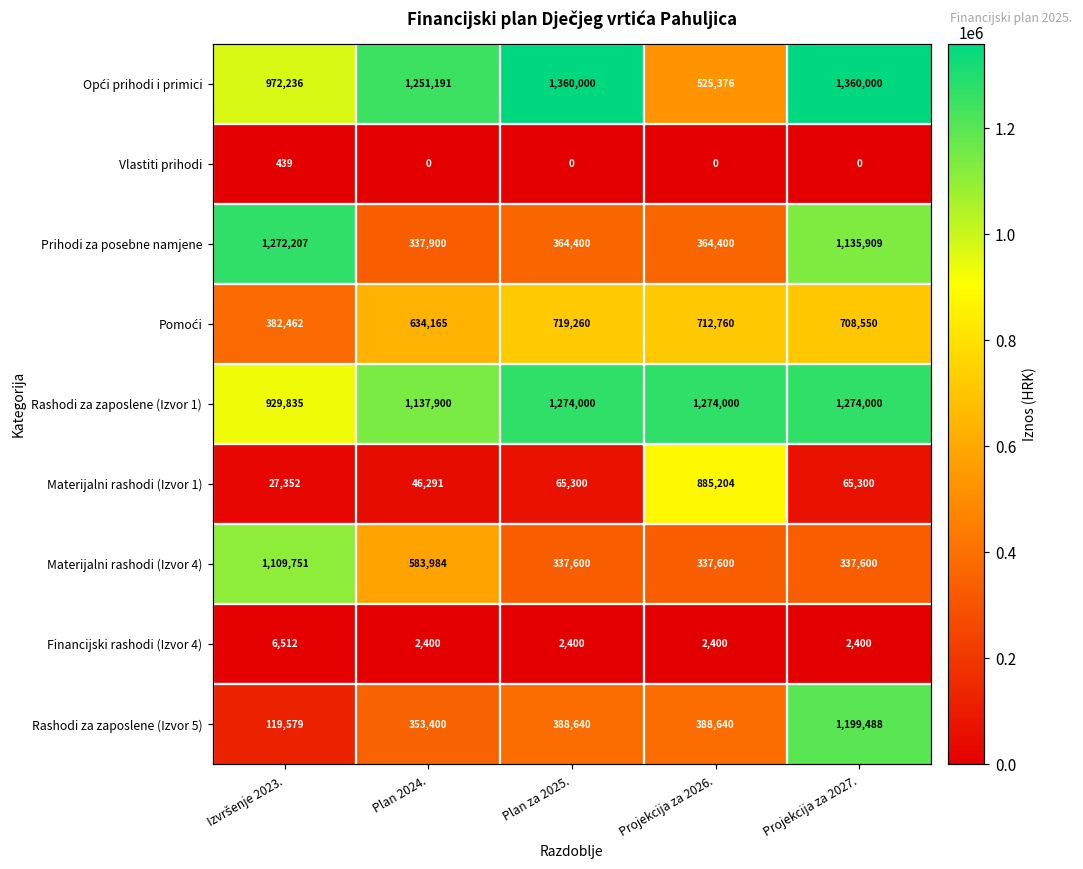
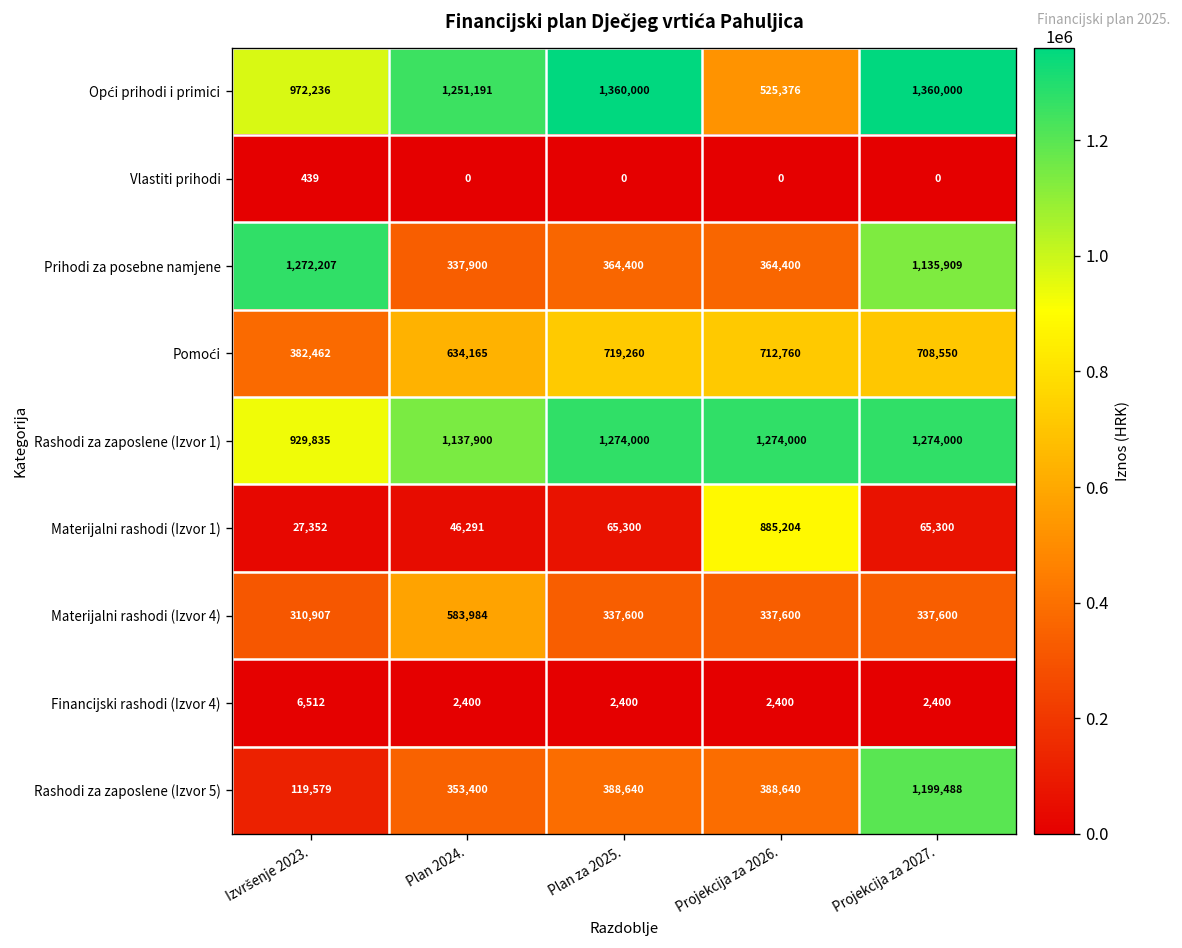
Materijalni rashodi (Izvor 4), Izvršenje 2023.: 1,109,751 -> 310,907
